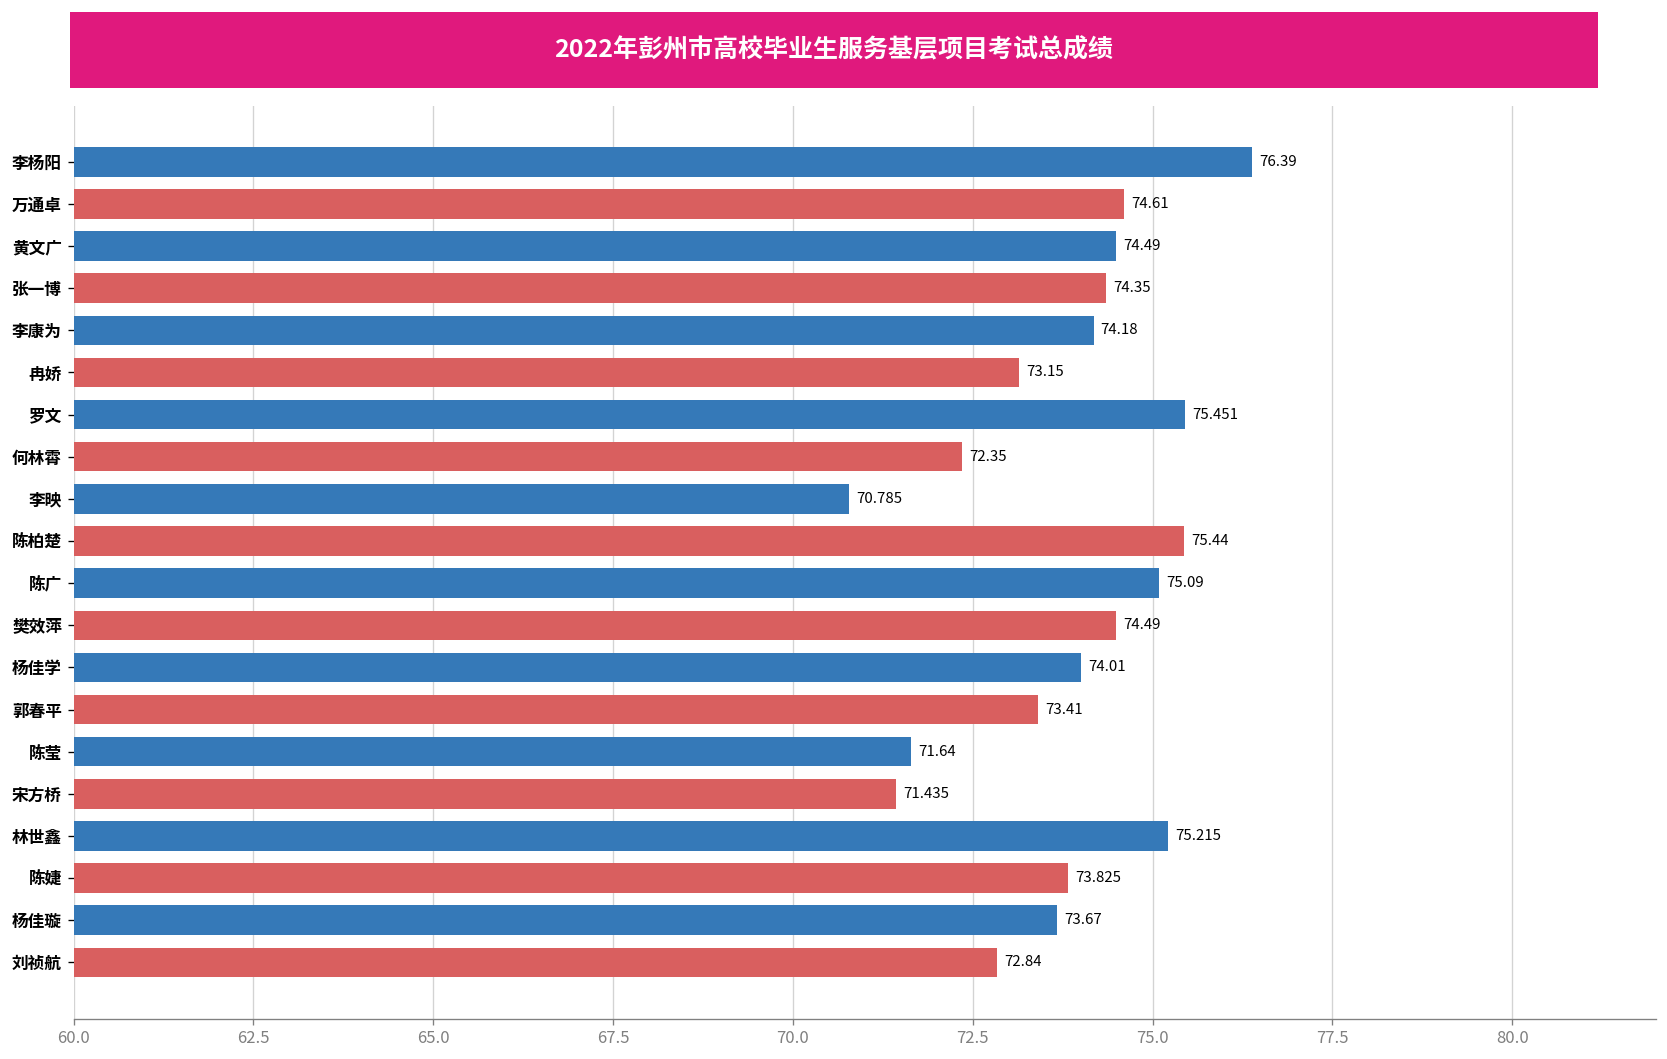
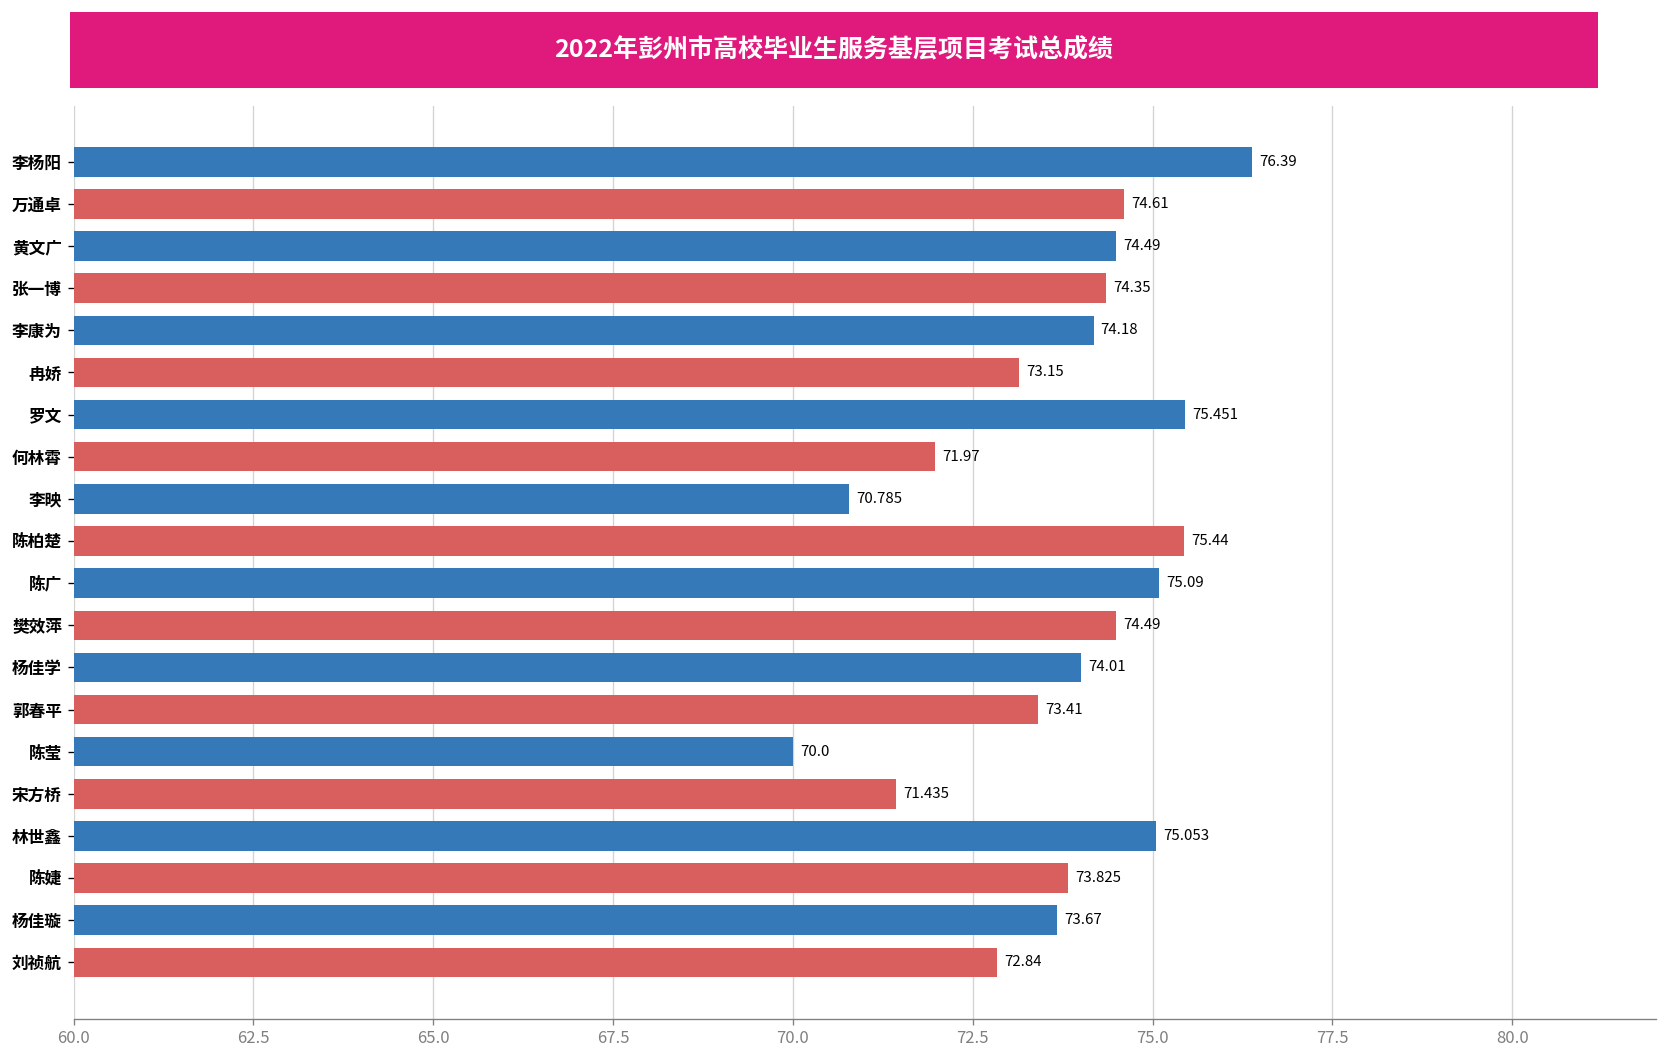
何林霄: 72.35 -> 71.97
陈莹: 71.64 -> 70.0
林世鑫: 75.215 -> 75.053
